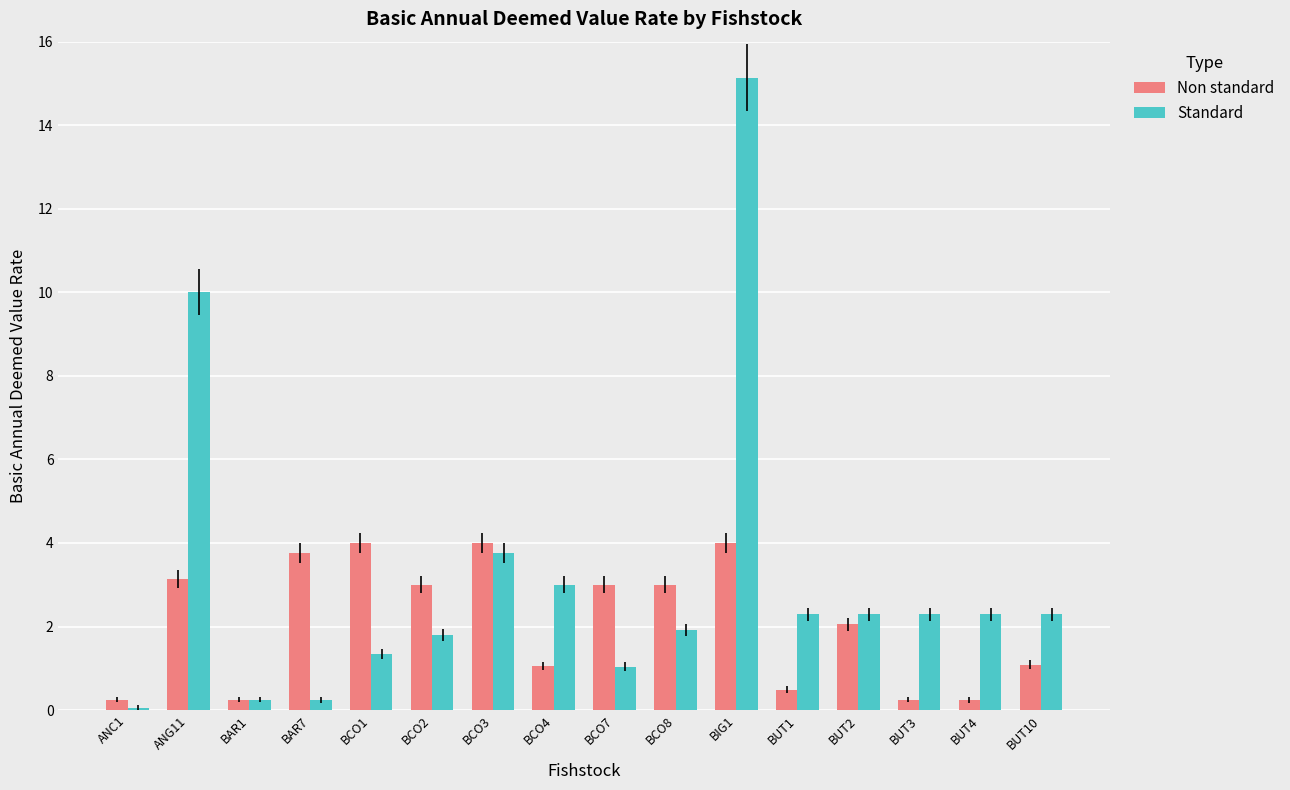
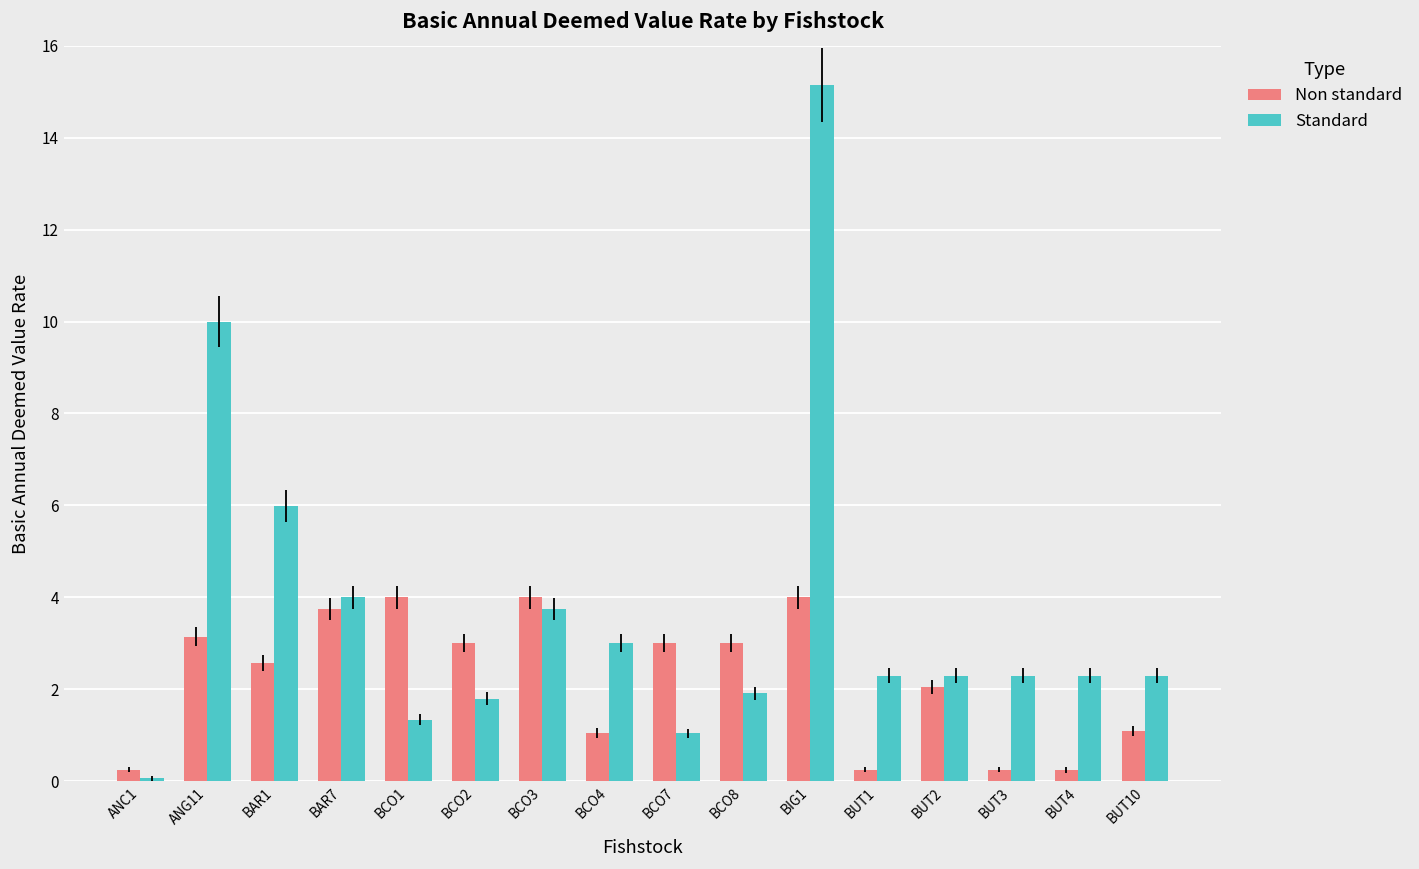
Non standard, BAR1: 0.3 -> 2.6
Standard, BAR1: 0.3 -> 6.0
Standard, BAR7: 0.2 -> 4.0
Non standard, BUT1: 0.5 -> 0.3
